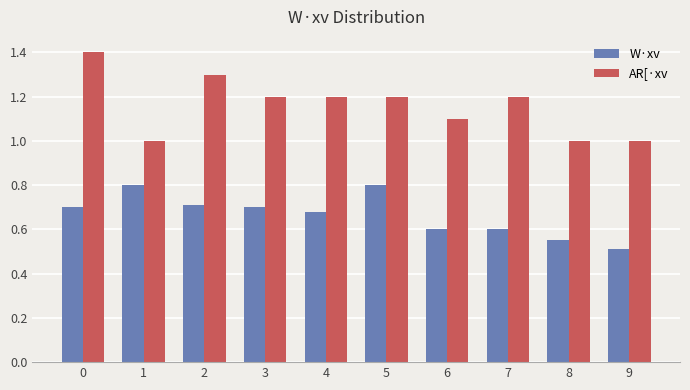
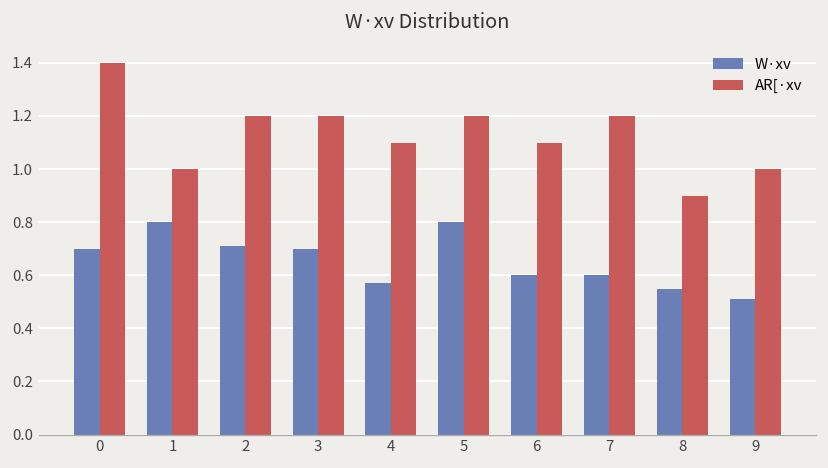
AR[·xv, 2: 1.3 -> 1.2
W·xv, 4: 0.68 -> 0.57
AR[·xv, 4: 1.2 -> 1.1
AR[·xv, 8: 1.0 -> 0.9
